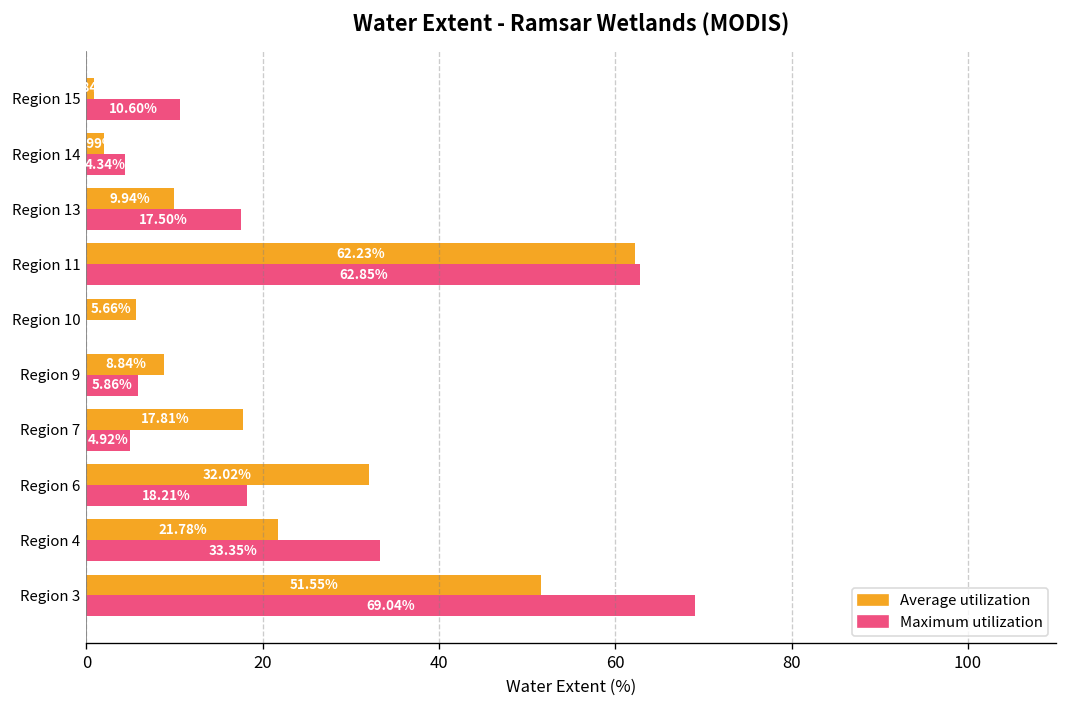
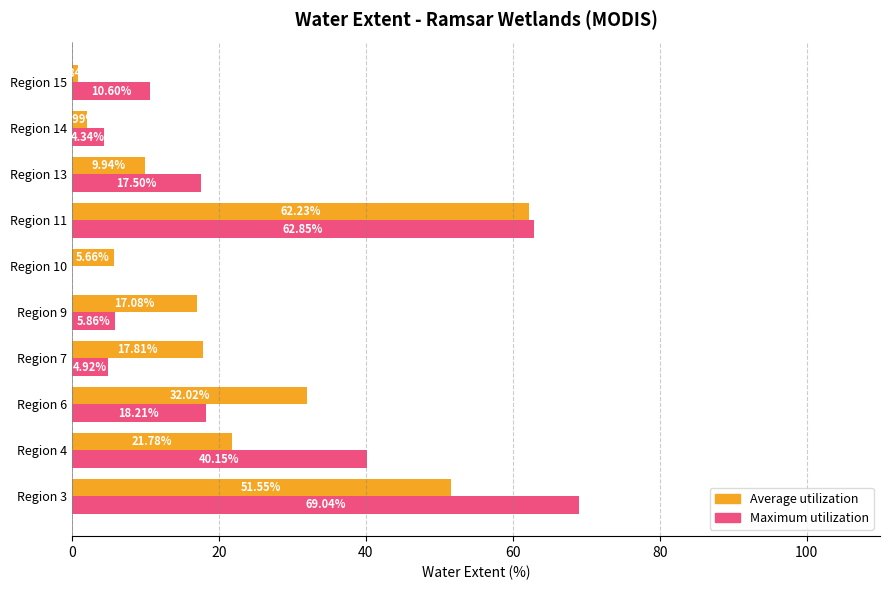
Average utilization, Region 9: 8.84% -> 17.08%
Maximum utilization, Region 4: 33.35% -> 40.15%
